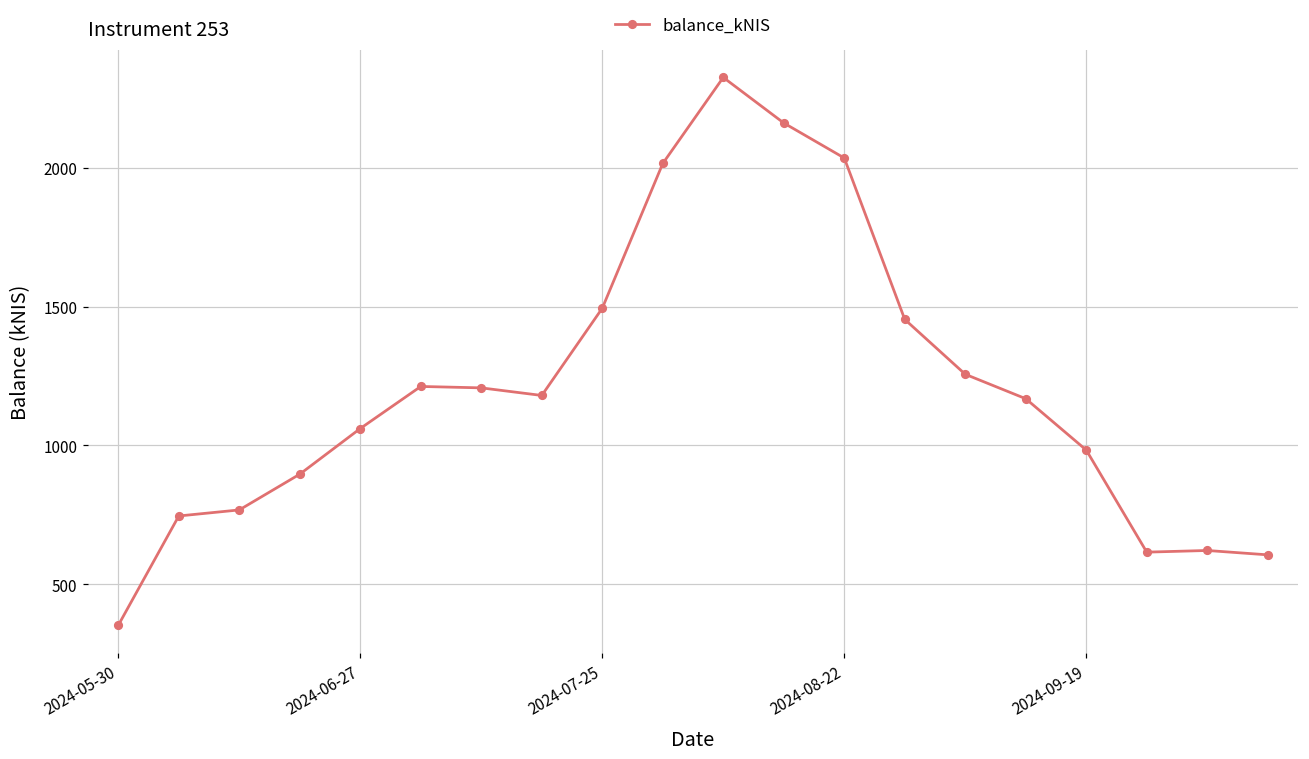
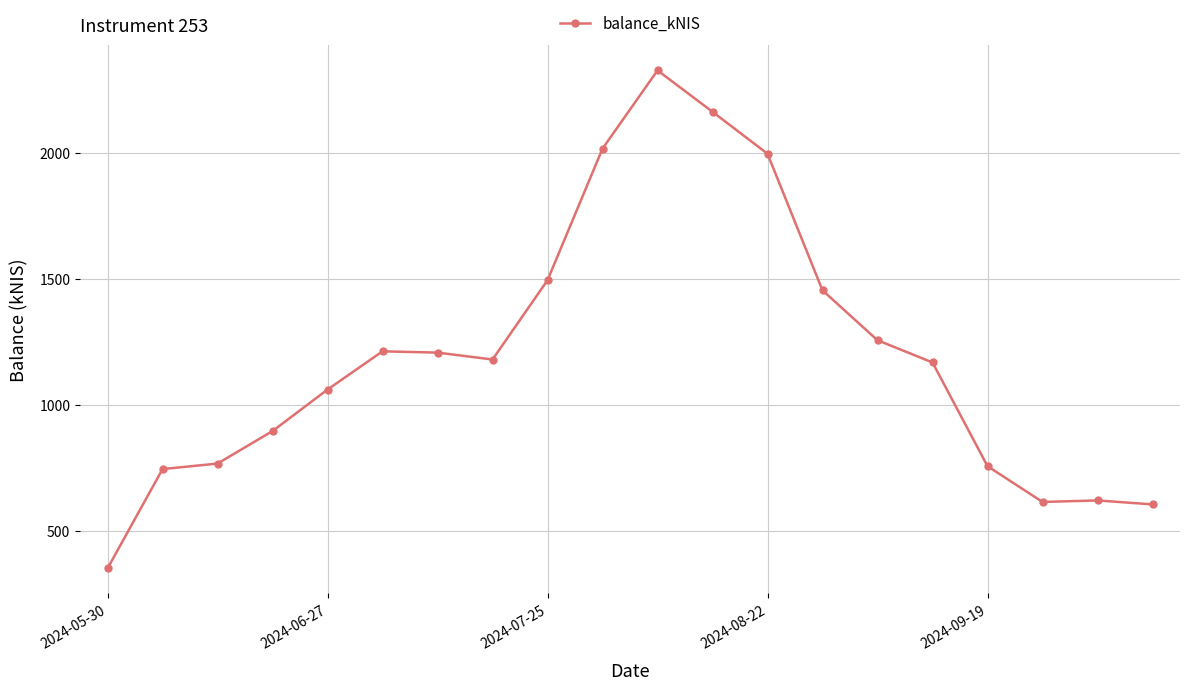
2024-08-22: 2040 -> 2000
2024-09-19: 980 -> 760
